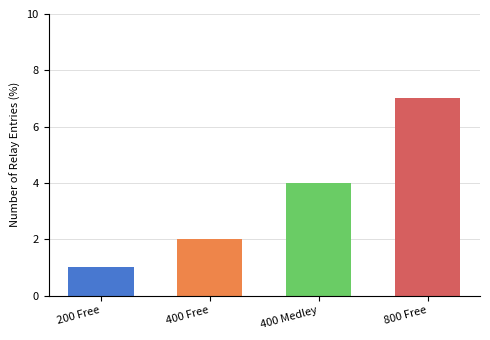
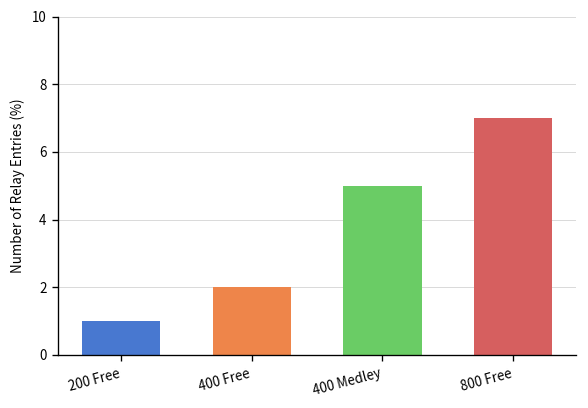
400 Medley: 4 -> 5
